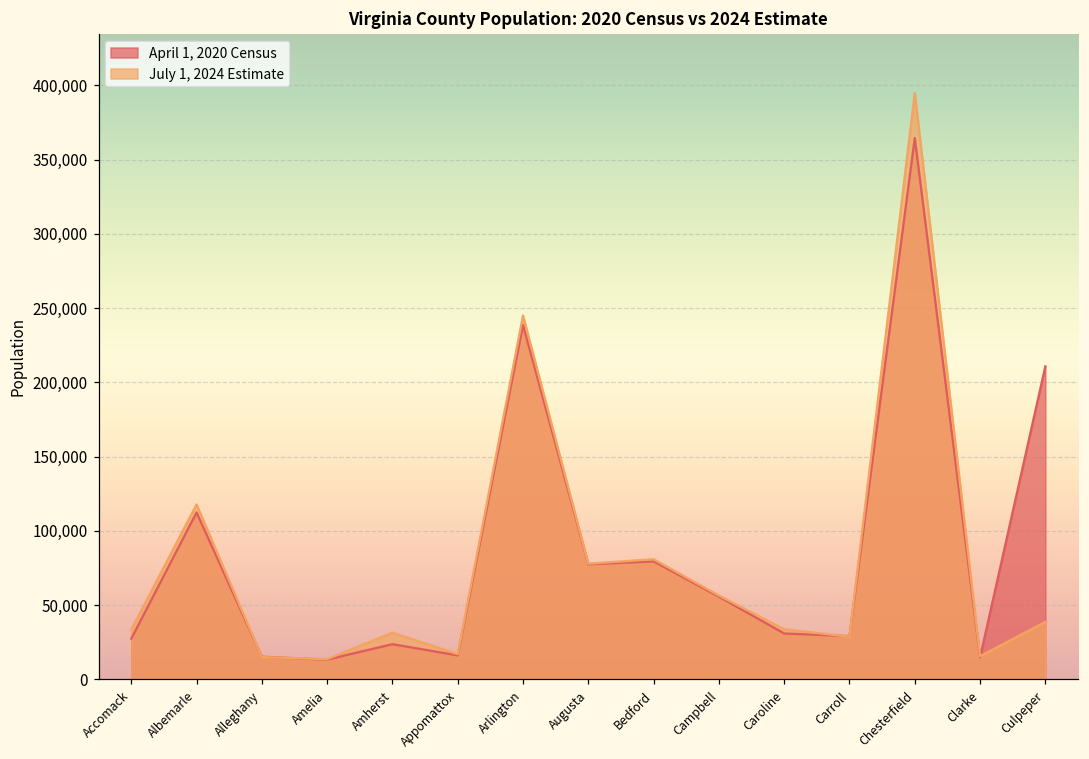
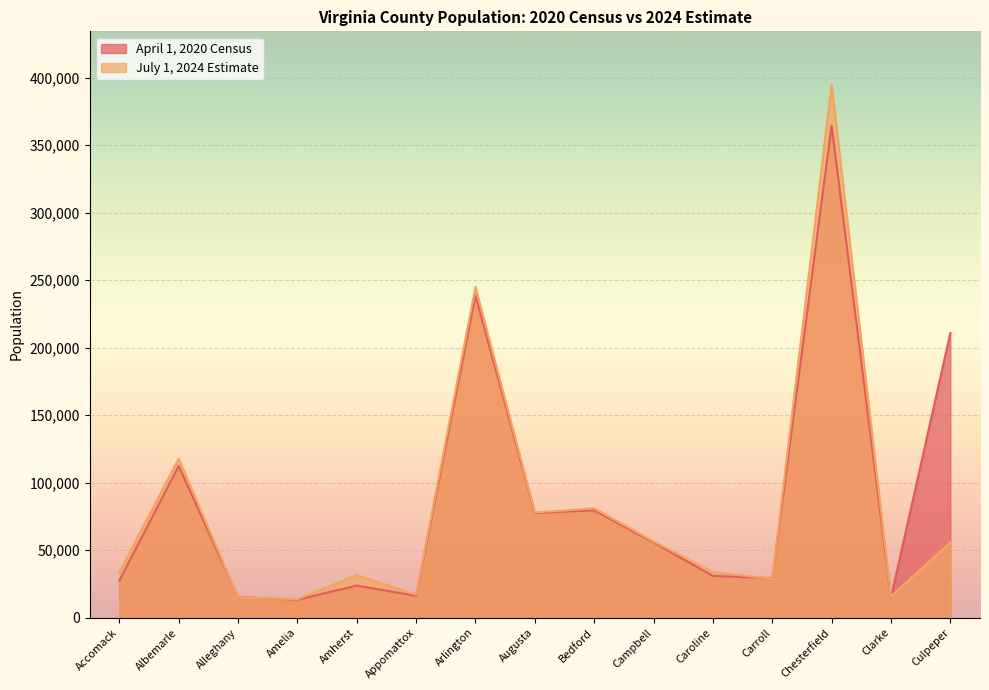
July 1, 2024 Estimate, Culpeper: 39,000 -> 56,000
